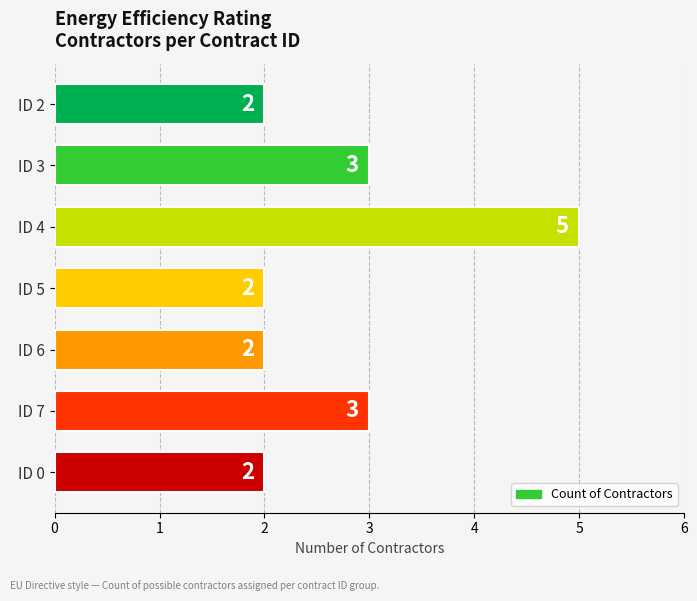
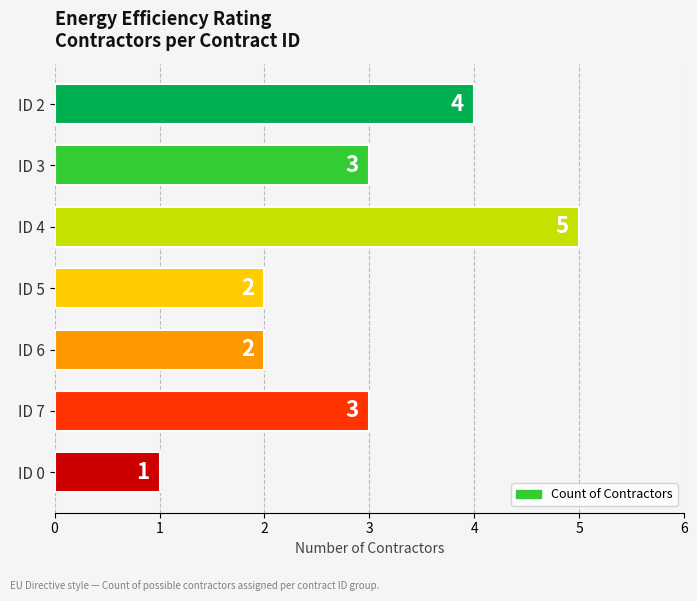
ID 2: 2 -> 4
ID 0: 2 -> 1
